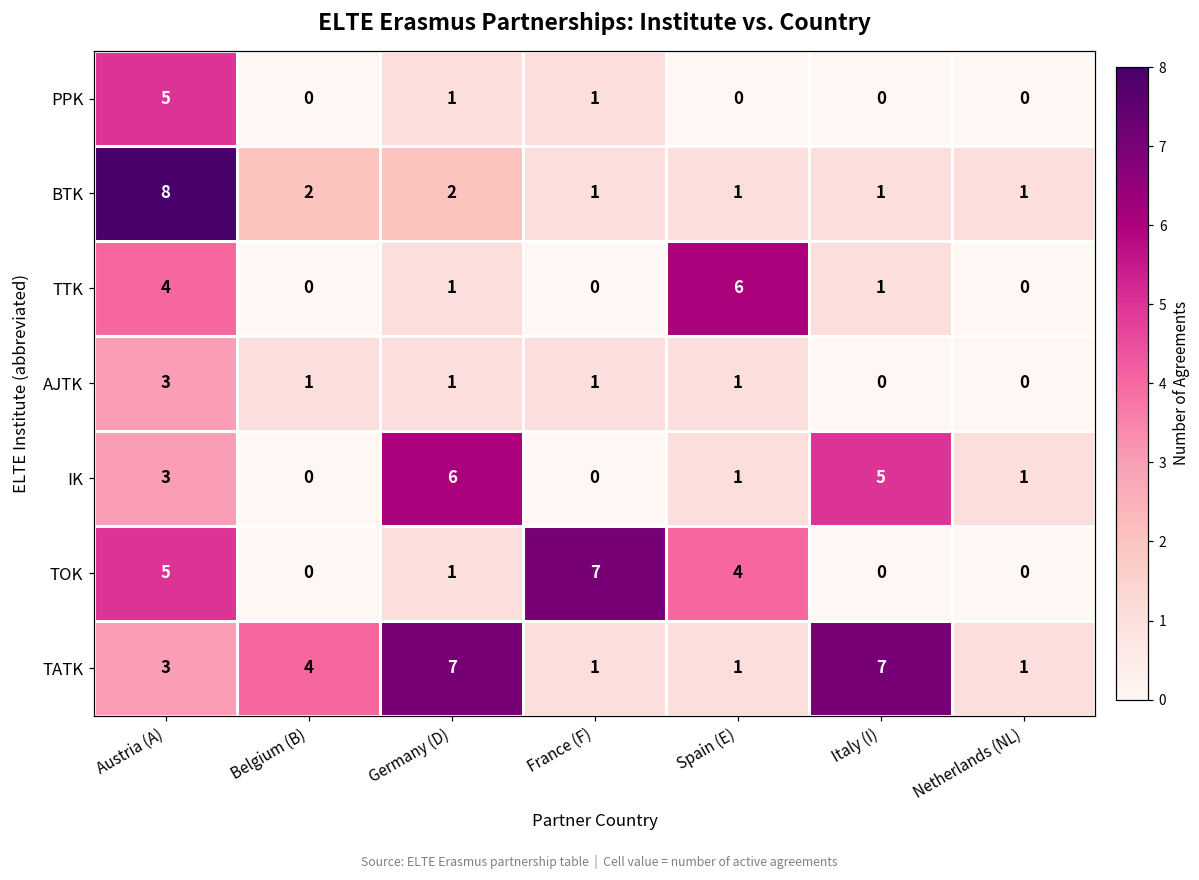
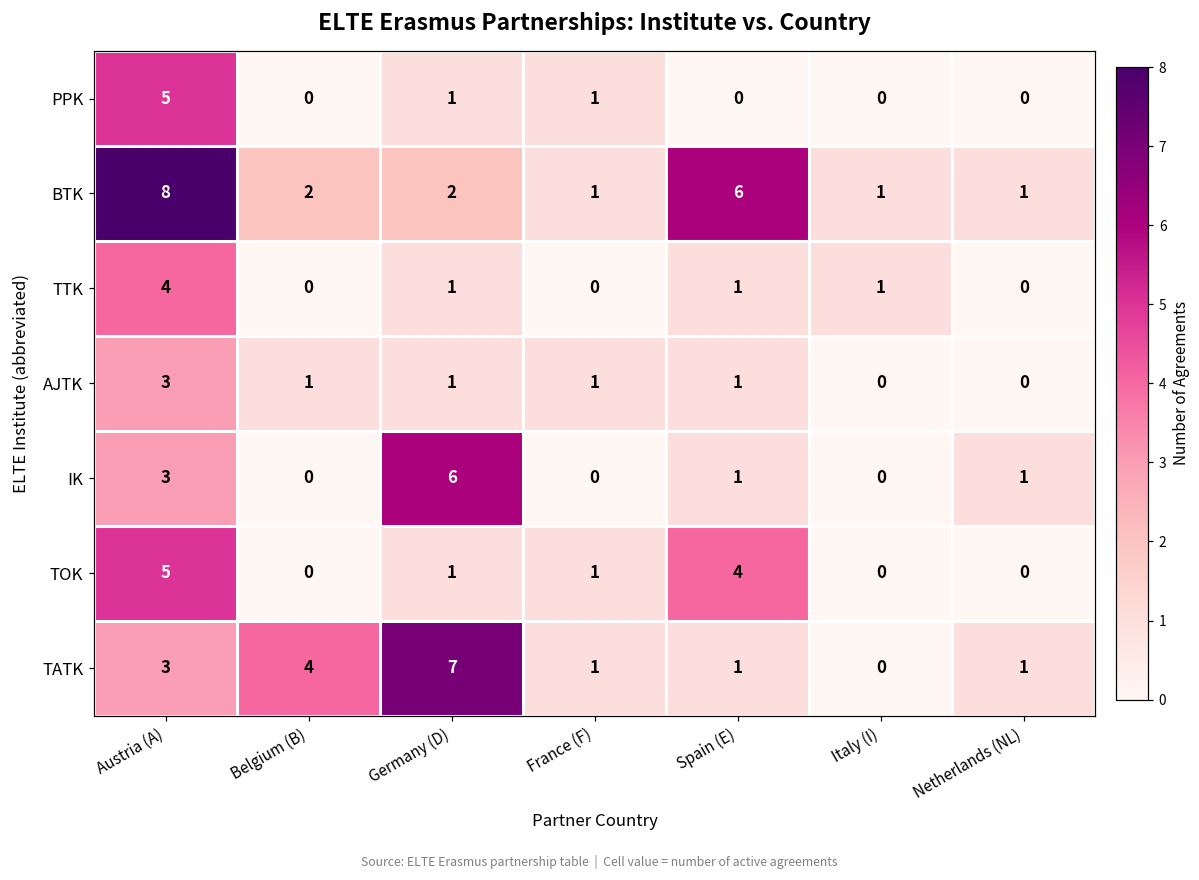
BTK, Spain (E): 1 -> 6
TTK, Spain (E): 6 -> 1
IK, Italy (I): 5 -> 0
TOK, France (F): 7 -> 1
TATK, Italy (I): 7 -> 0
